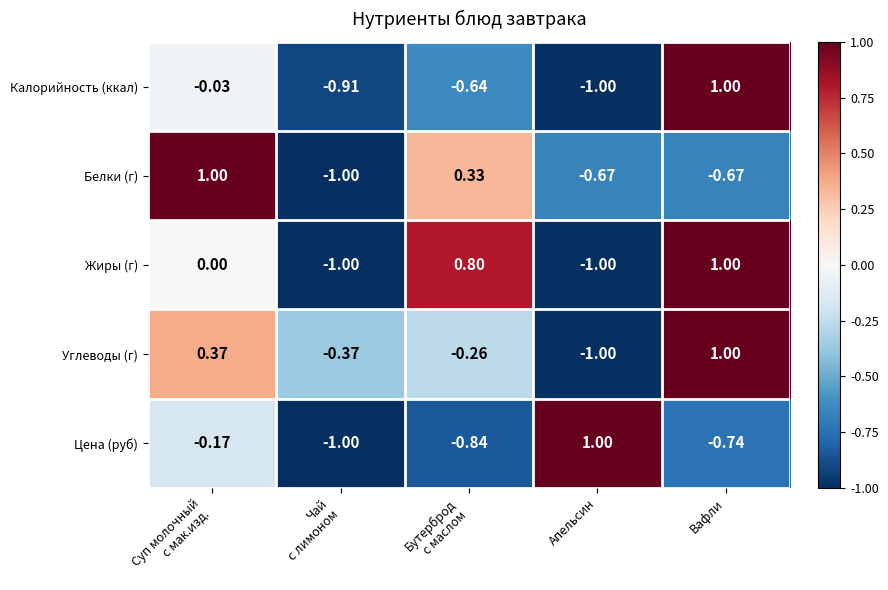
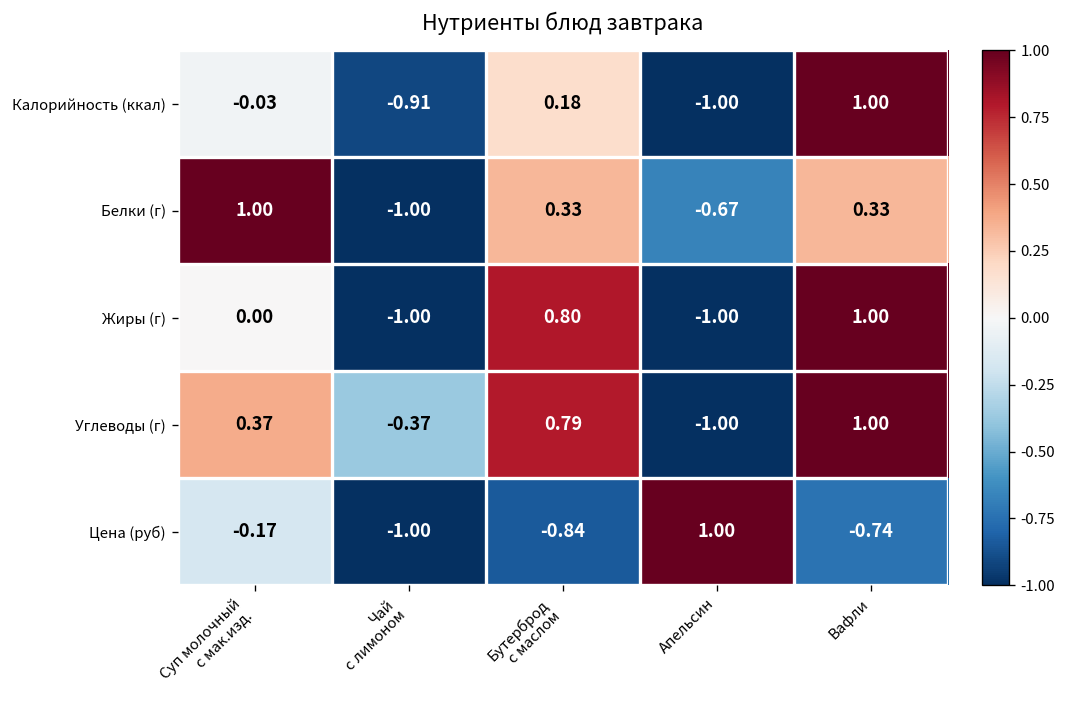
Калорийность (ккал), Бутерброд с маслом: -0.64 -> 0.18
Белки (г), Вафли: -0.67 -> 0.33
Углеводы (г), Бутерброд с маслом: -0.26 -> 0.79
